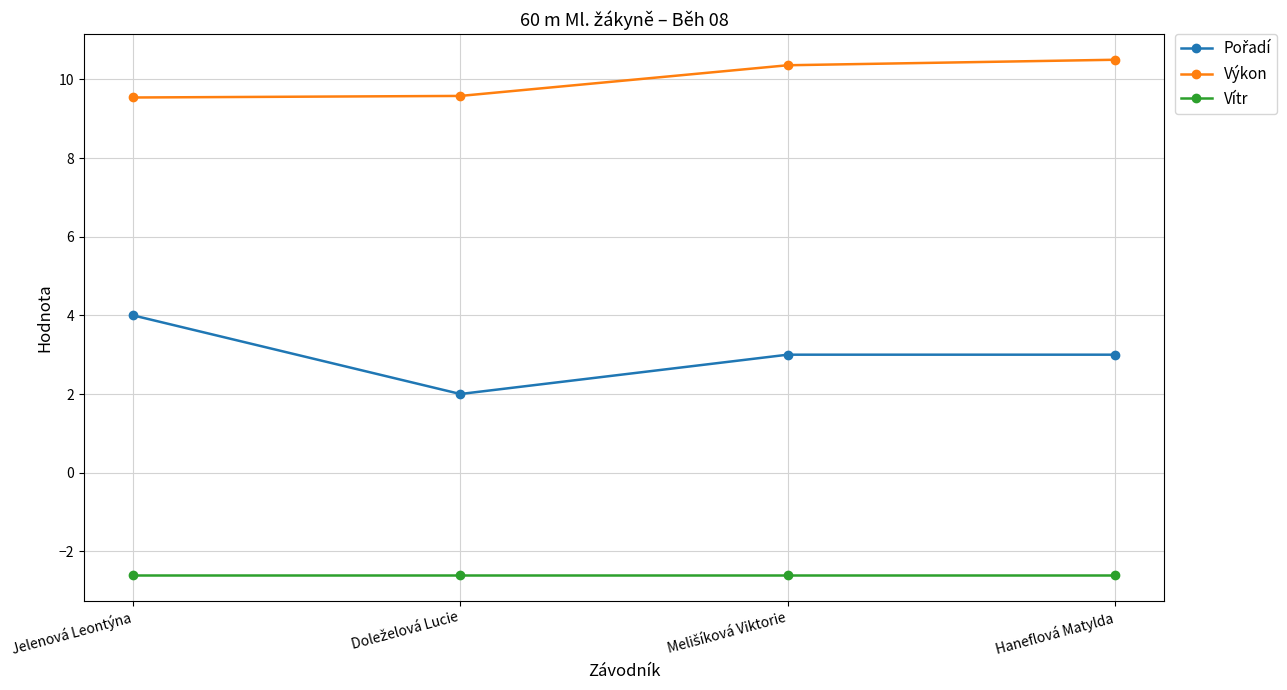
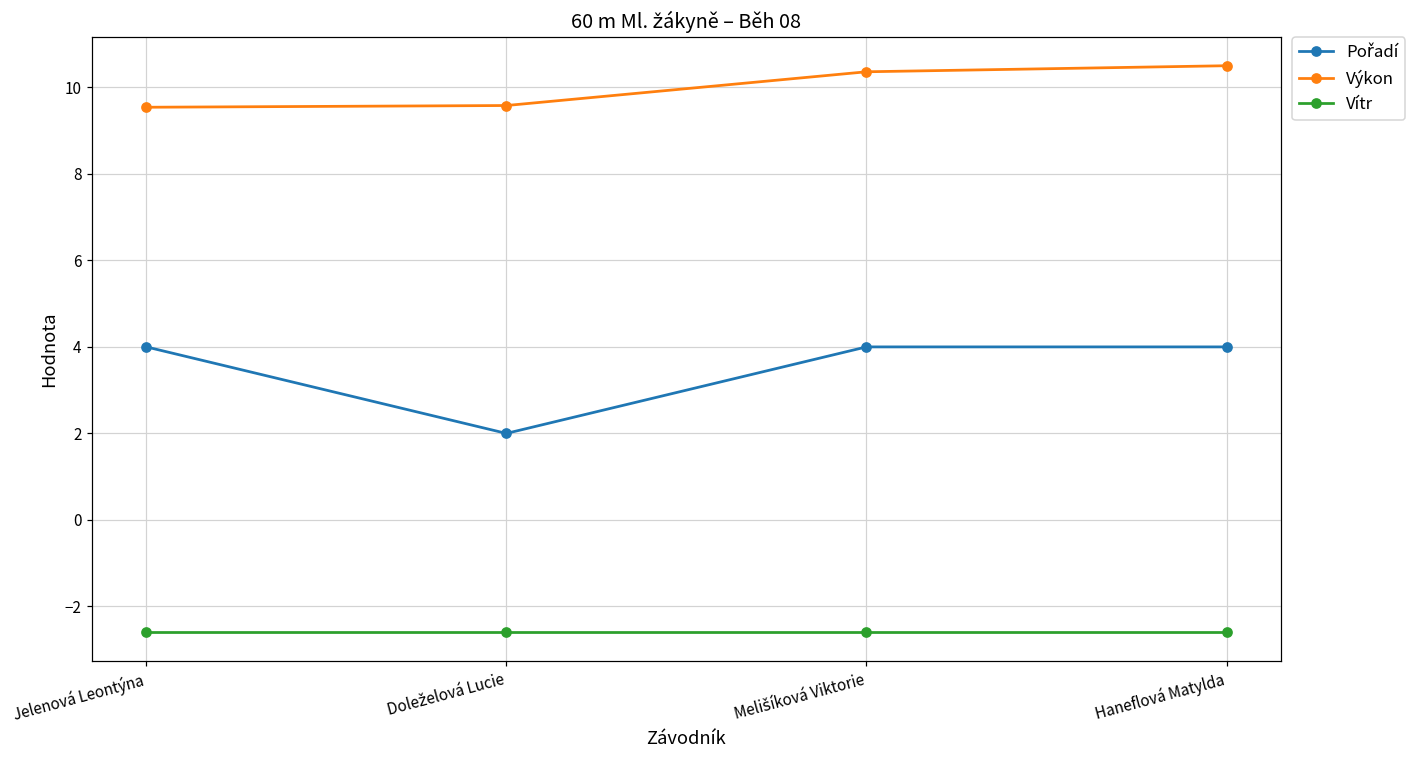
Pořadí, Melišíková Viktorie: 3 -> 4
Pořadí, Haneflová Matylda: 3 -> 4
